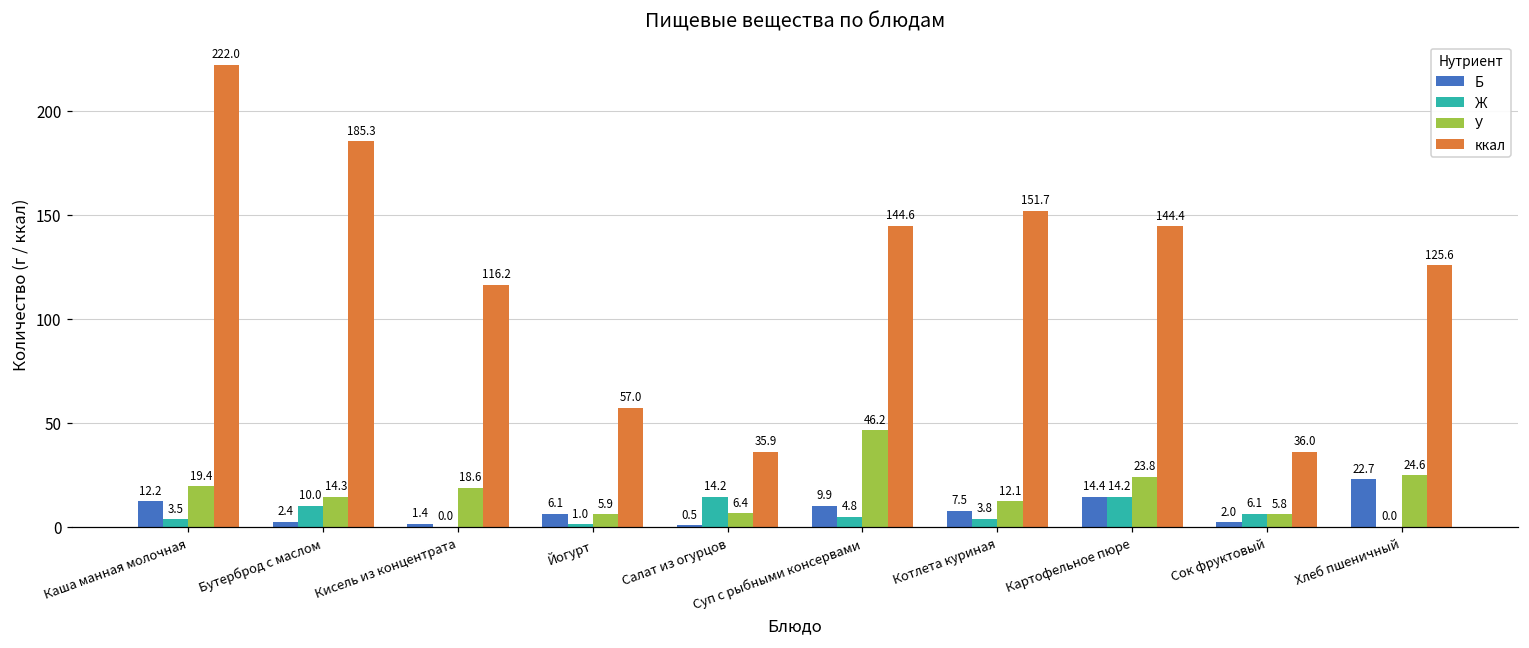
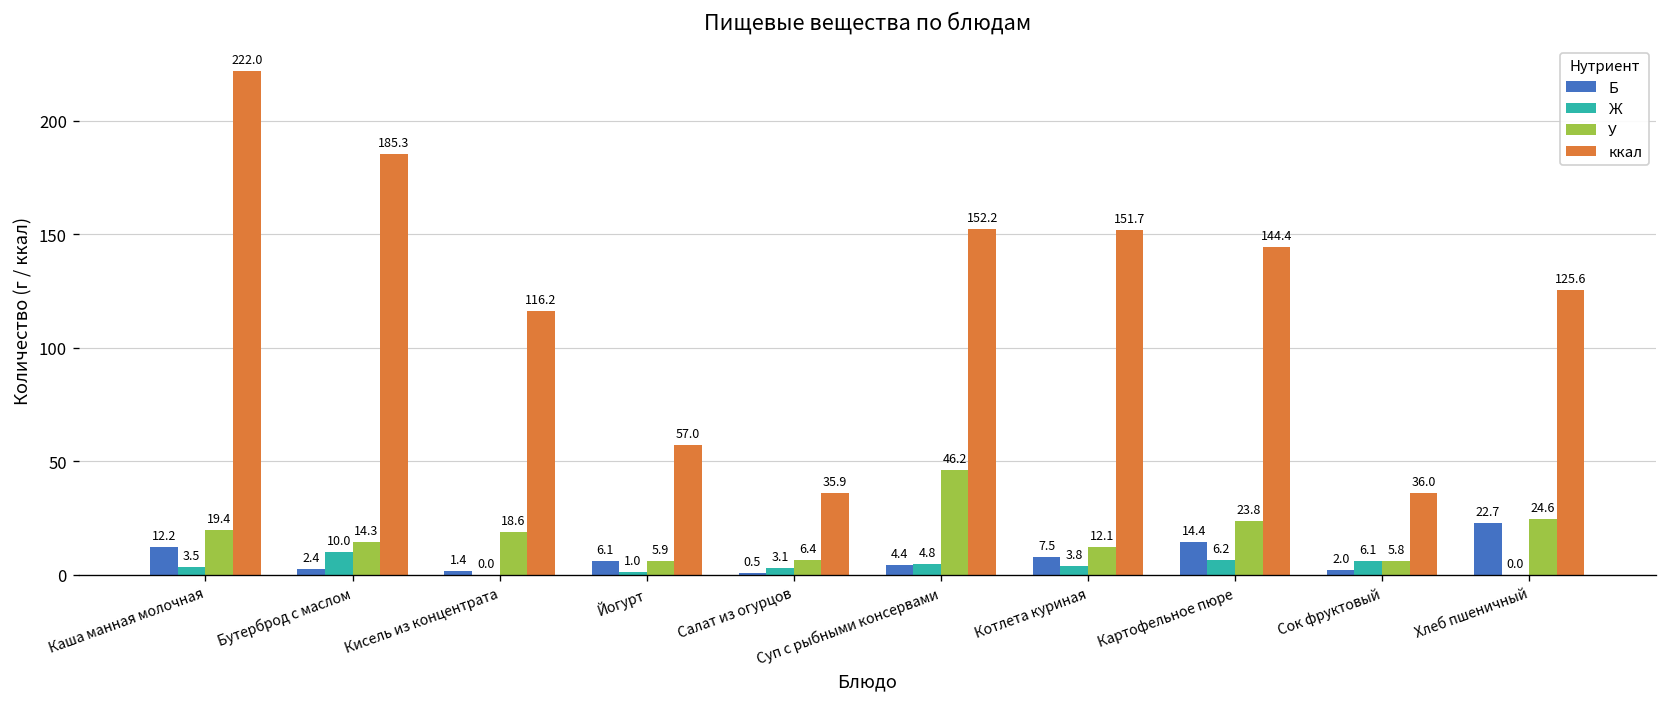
Ж, Салат из огурцов: 14.2 -> 3.1
Б, Суп с рыбными консервами: 9.9 -> 4.4
ккал, Суп с рыбными консервами: 144.6 -> 152.2
Ж, Картофельное пюре: 14.2 -> 6.2
